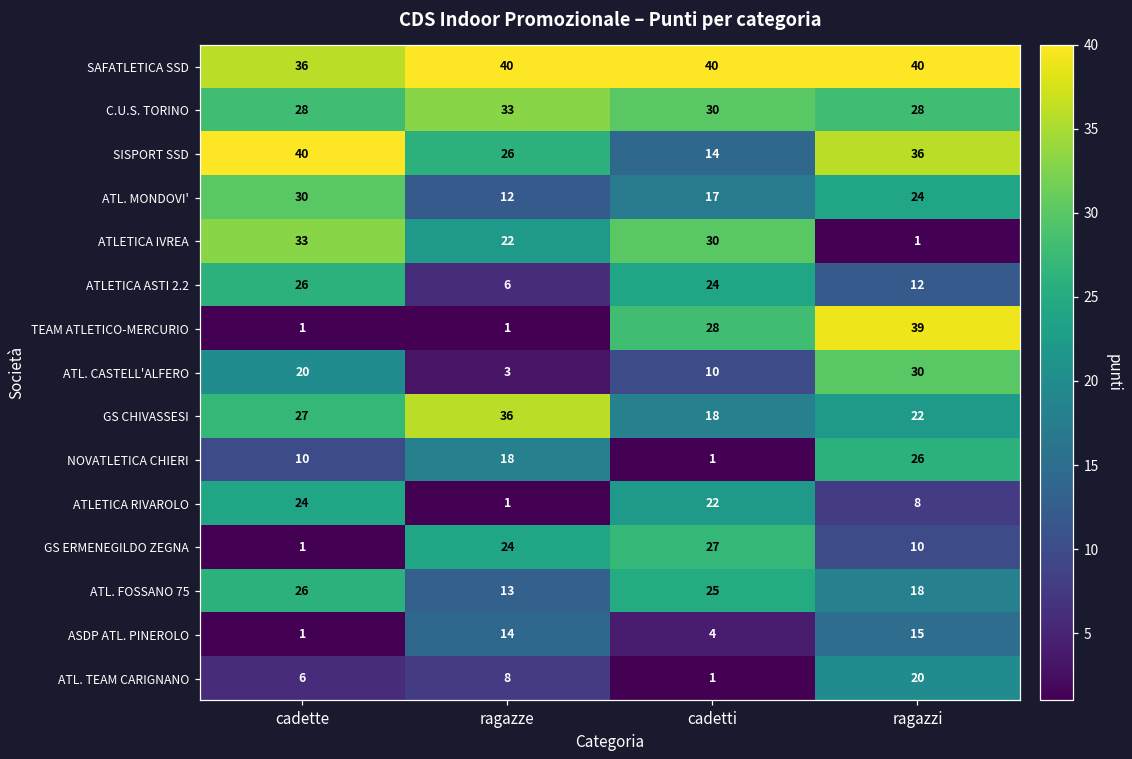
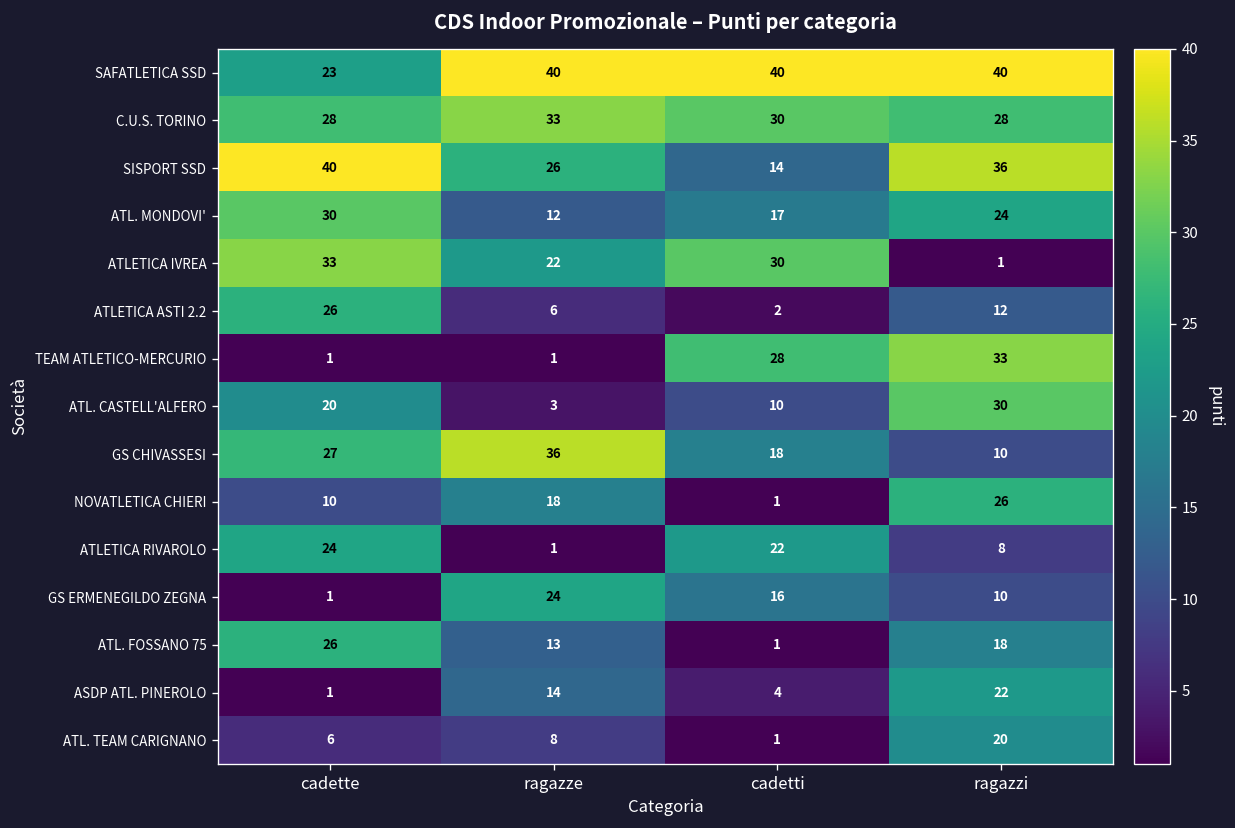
SAFATLETICA SSD, cadette: 36 -> 23
ATLETICA ASTI 2.2, cadetti: 24 -> 2
TEAM ATLETICO-MERCURIO, ragazzi: 39 -> 33
GS CHIVASSESI, ragazzi: 22 -> 10
GS ERMENEGILDO ZEGNA, cadetti: 27 -> 16
ATL. FOSSANO 75, cadetti: 25 -> 1
ASDP ATL. PINEROLO, ragazzi: 15 -> 22
